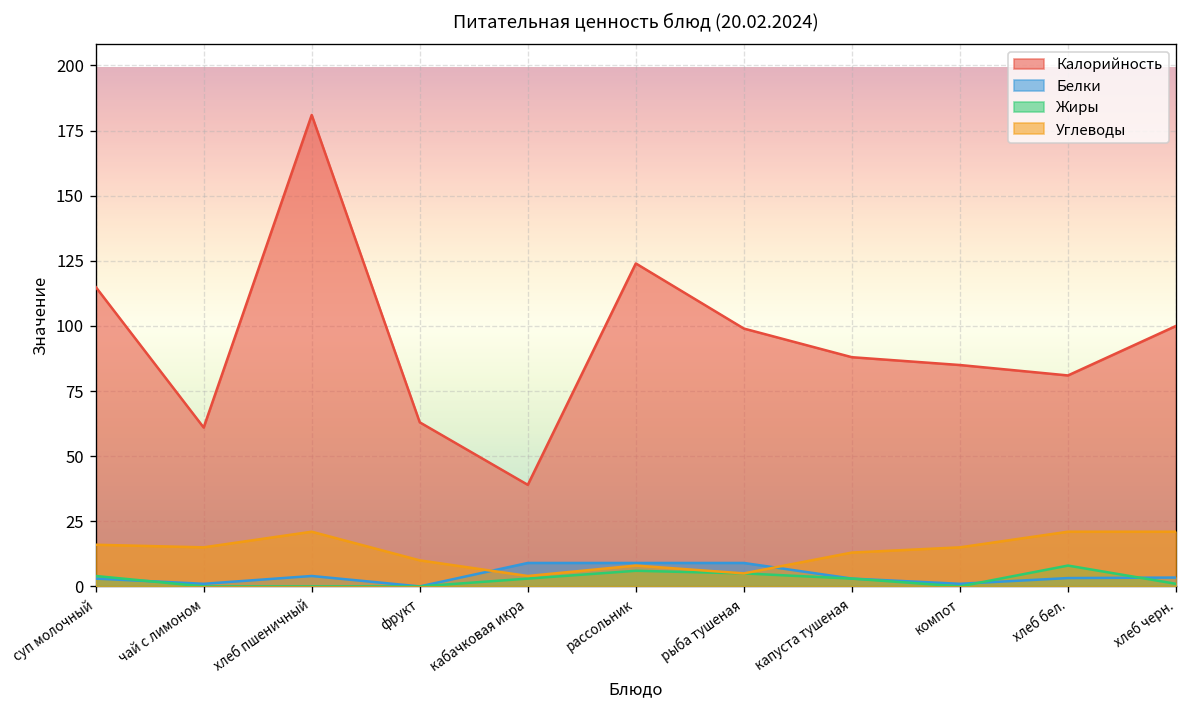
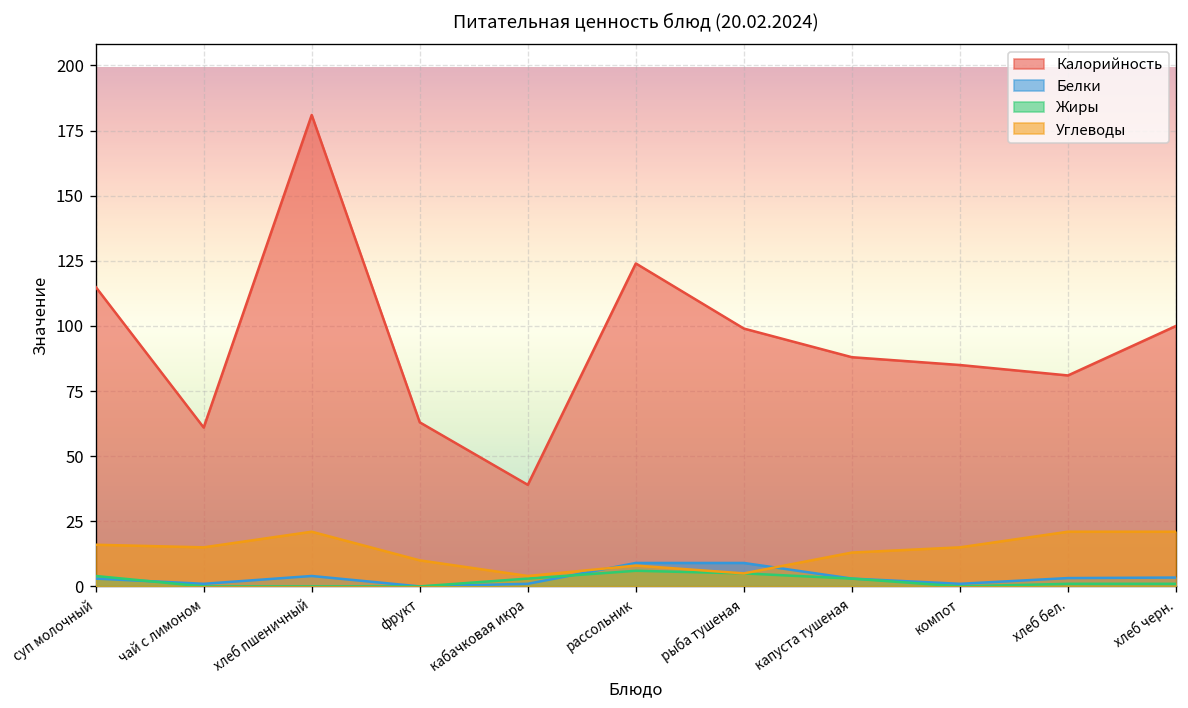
Белки, кабачковая икра: 9 -> 1
Жиры, хлеб бел.: 8 -> 1
